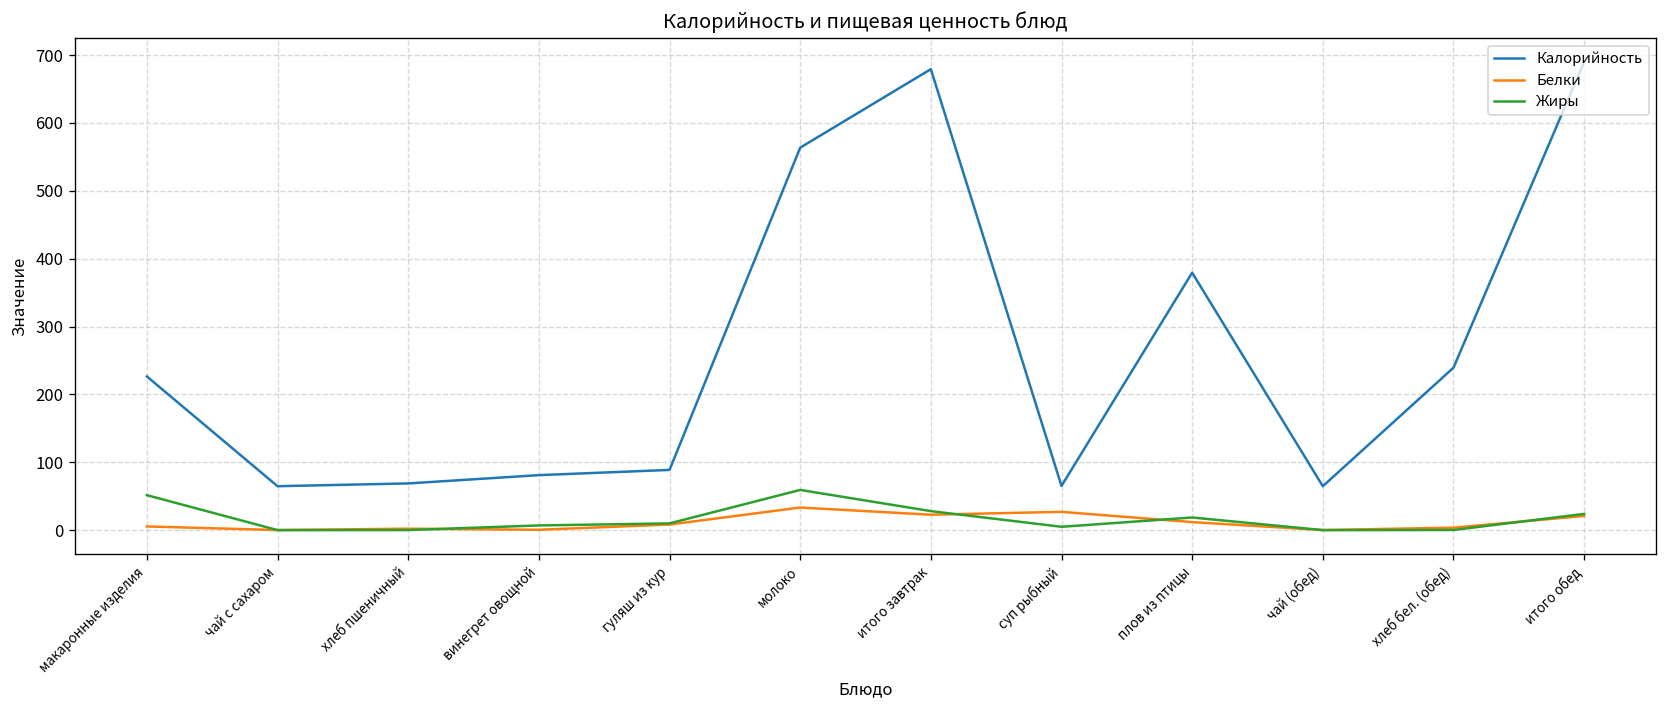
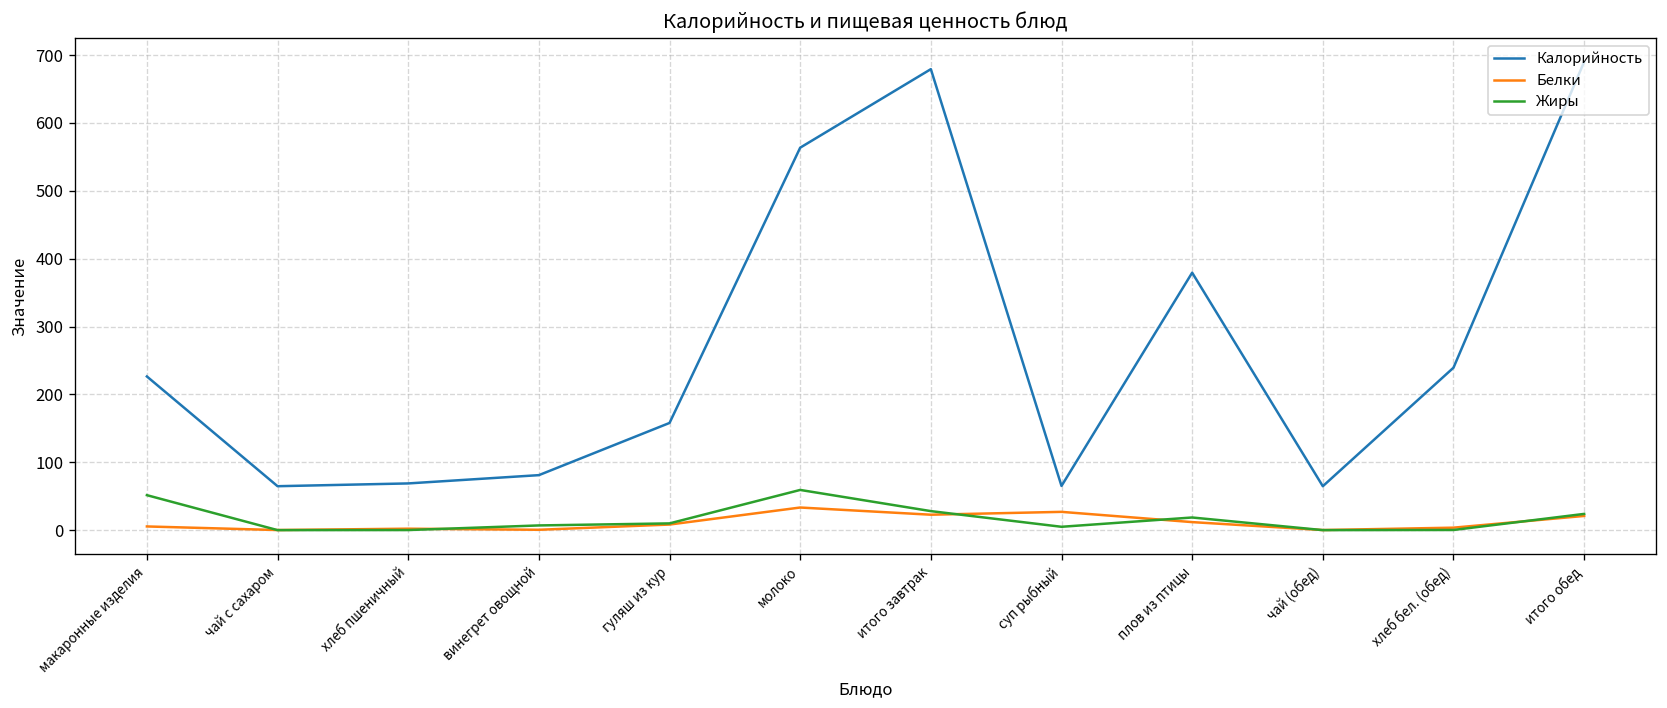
Калорийность, гуляш из кур: 90 -> 160
